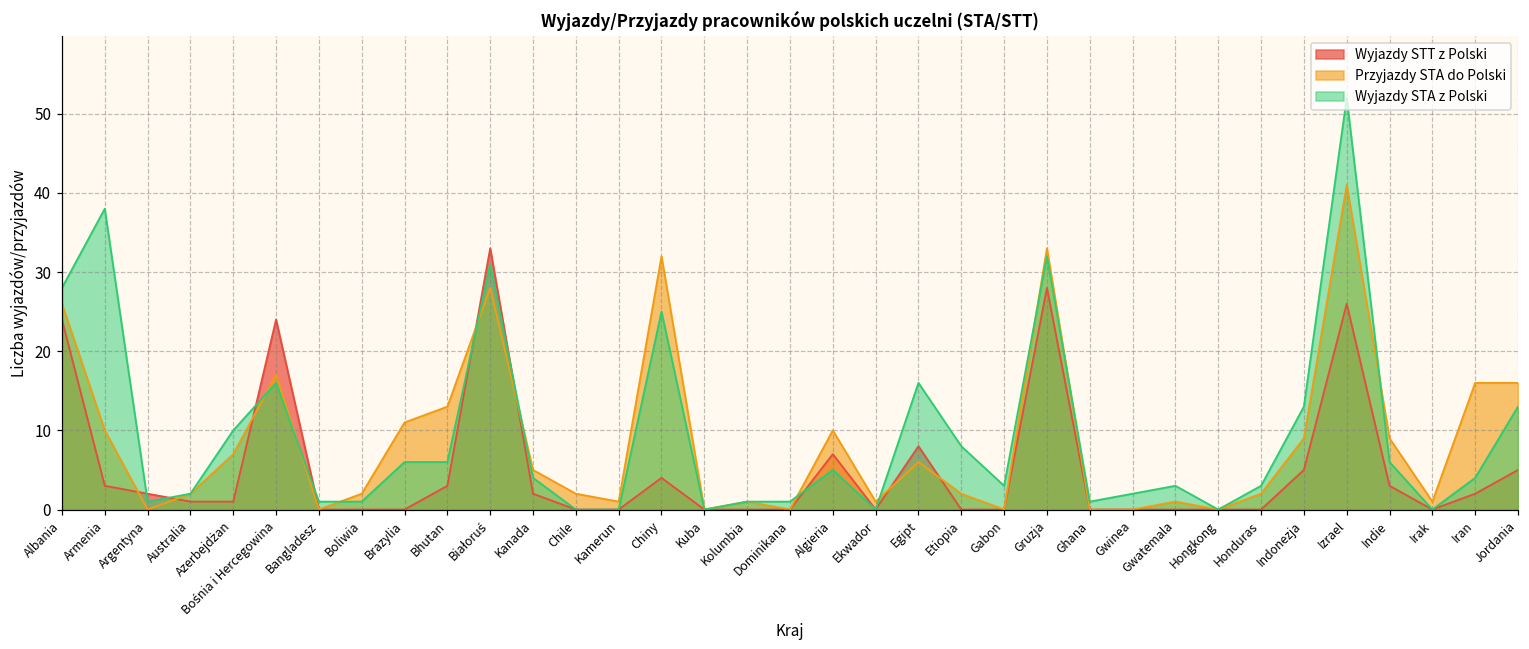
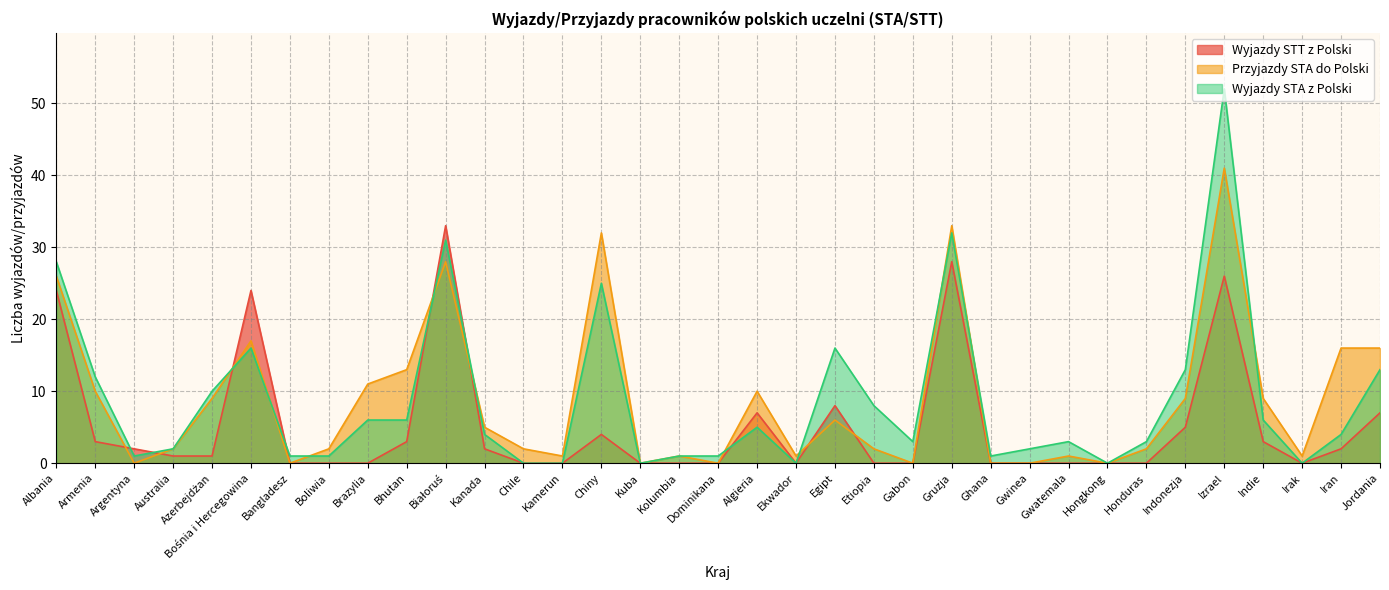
Wyjazdy STA z Polski, Armenia: 38 -> 12
Przyjazdy STA do Polski, Azerbejdżan: 7 -> 9
Wyjazdy STT z Polski, Jordania: 5 -> 7
